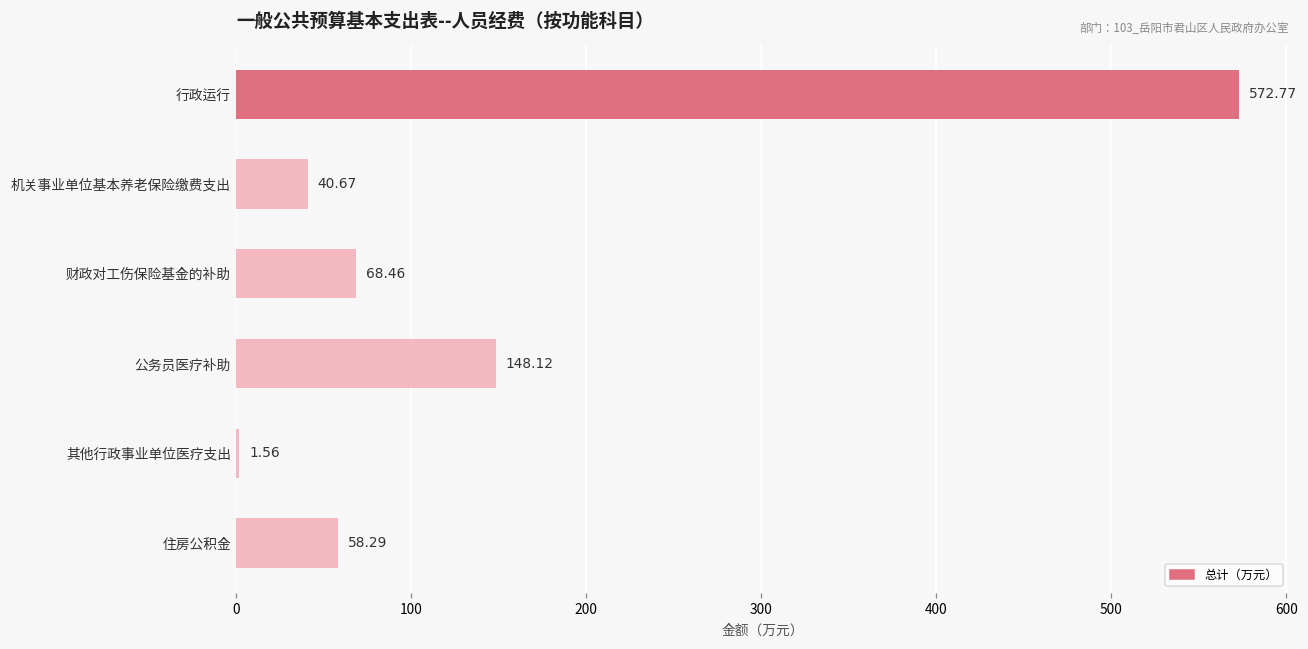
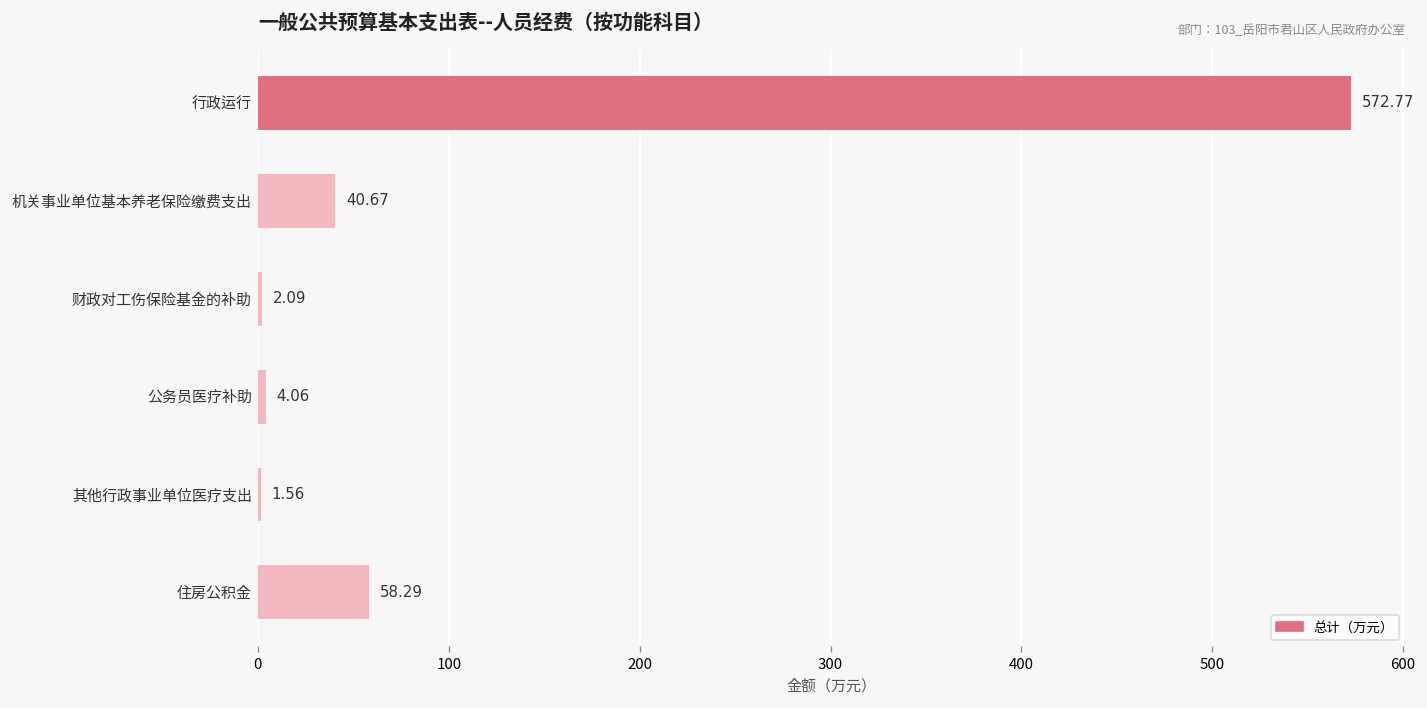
财政对工伤保险基金的补助: 68.46 -> 2.09
公务员医疗补助: 148.12 -> 4.06
